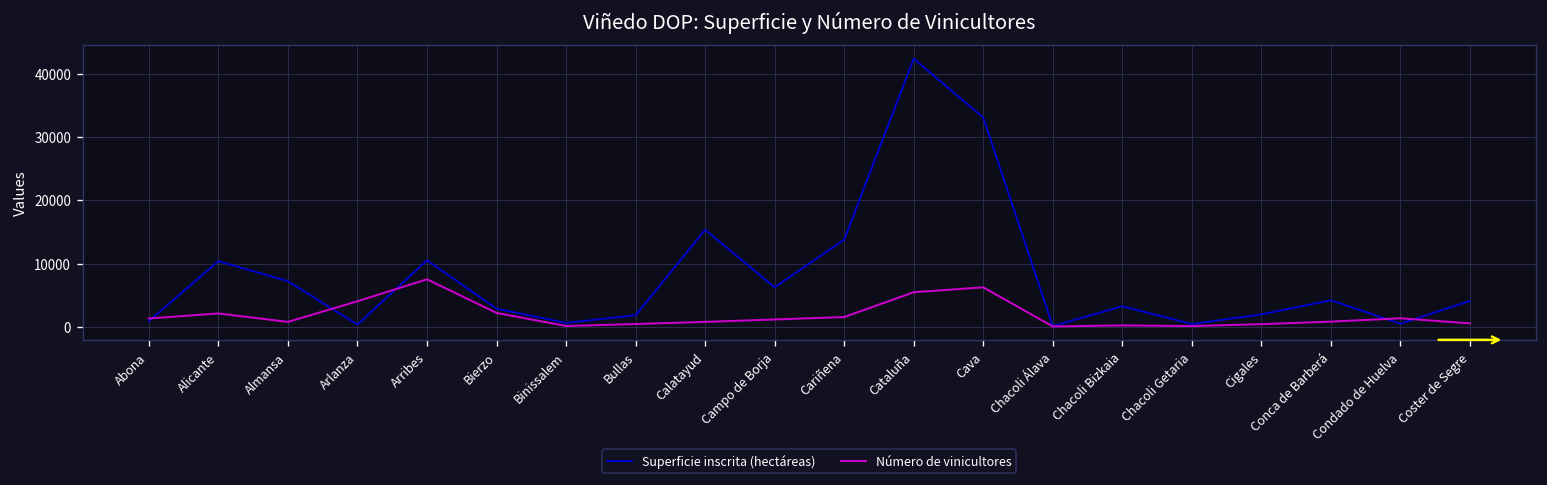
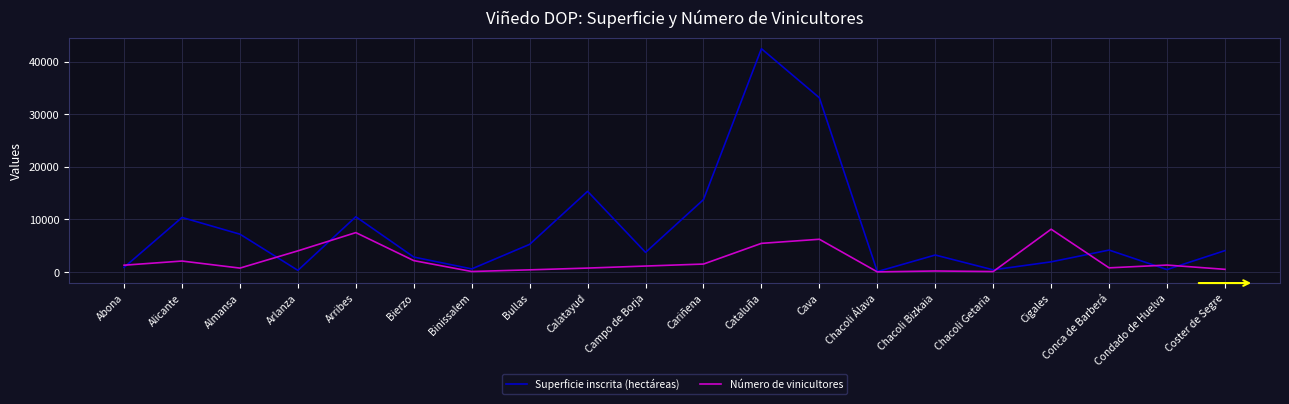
Superficie inscrita (hectáreas), Bullas: 2000 -> 5000
Superficie inscrita (hectáreas), Campo de Borja: 6000 -> 4000
Número de vinicultores, Cigales: 0 -> 8000
